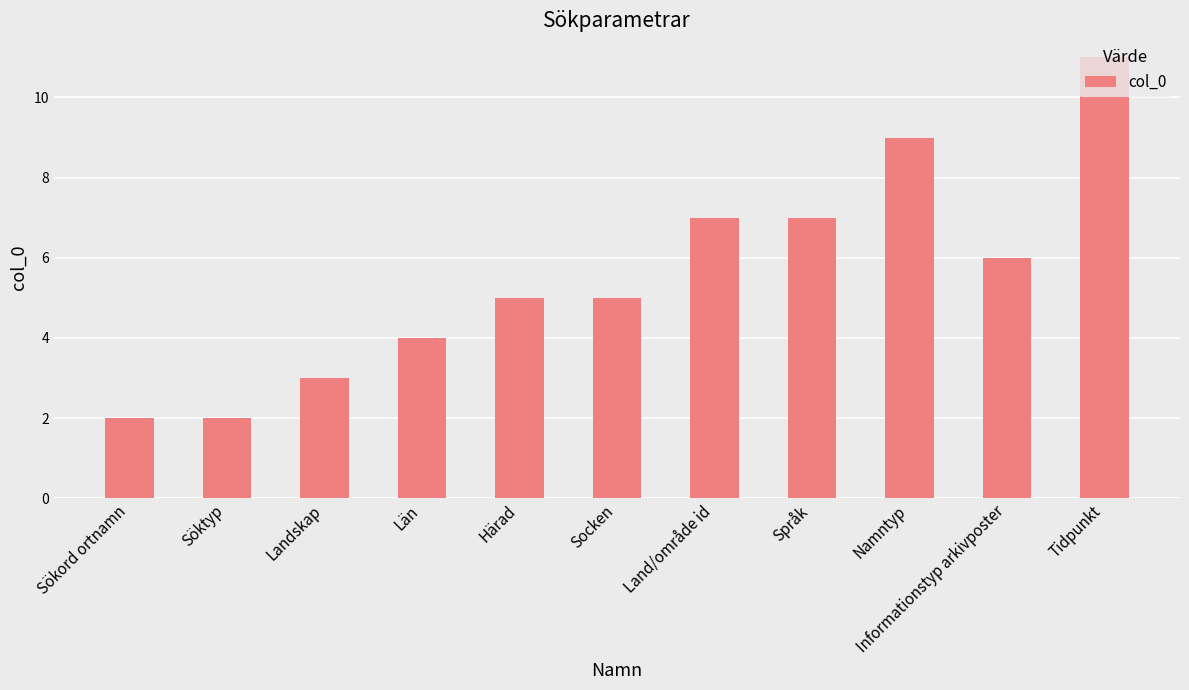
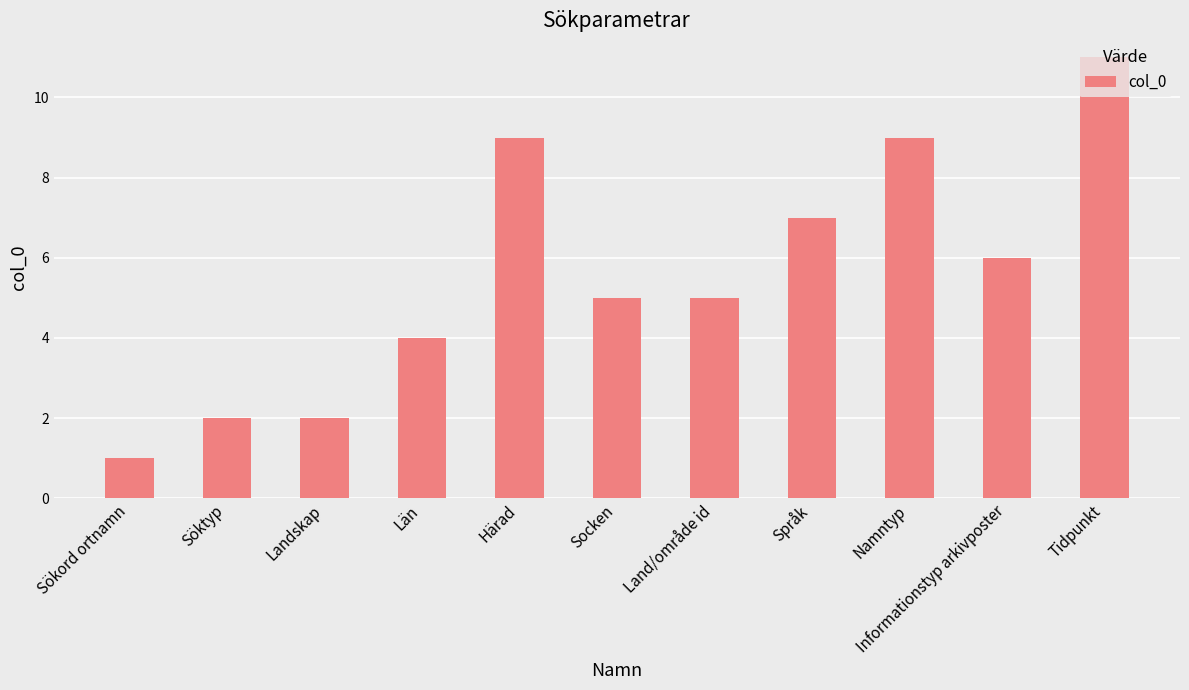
Sökord ortnamn: 2 -> 1
Landskap: 3 -> 2
Härad: 5 -> 9
Land/område id: 7 -> 5
